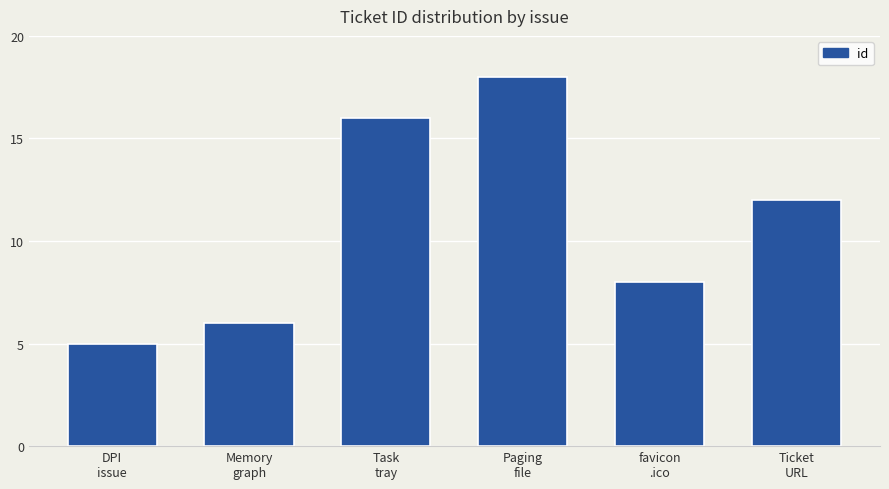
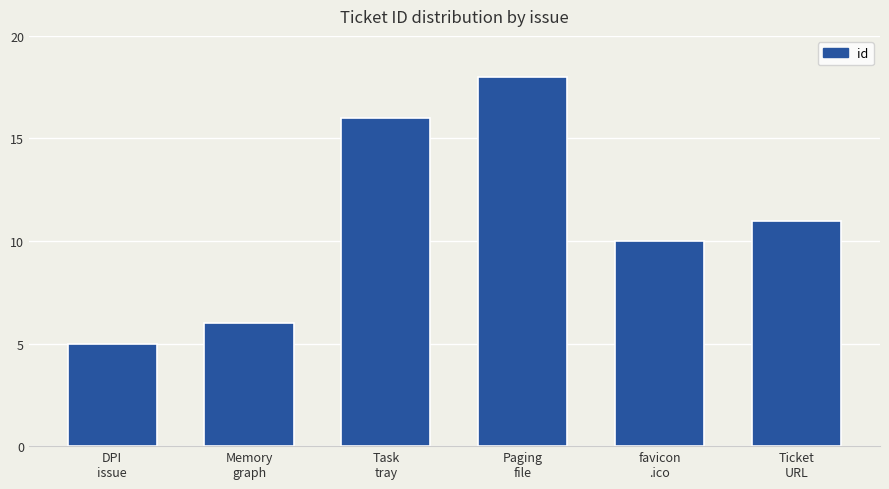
favicon .ico: 8 -> 10
Ticket URL: 12 -> 11
